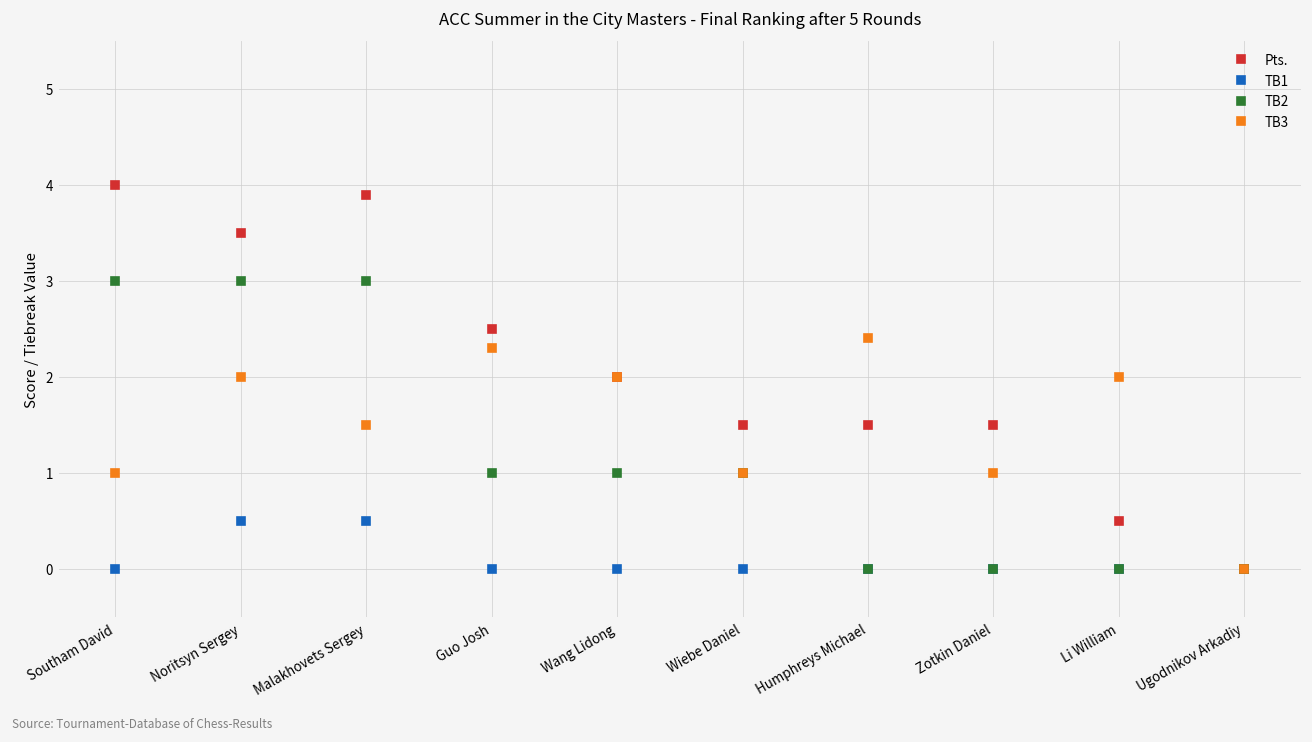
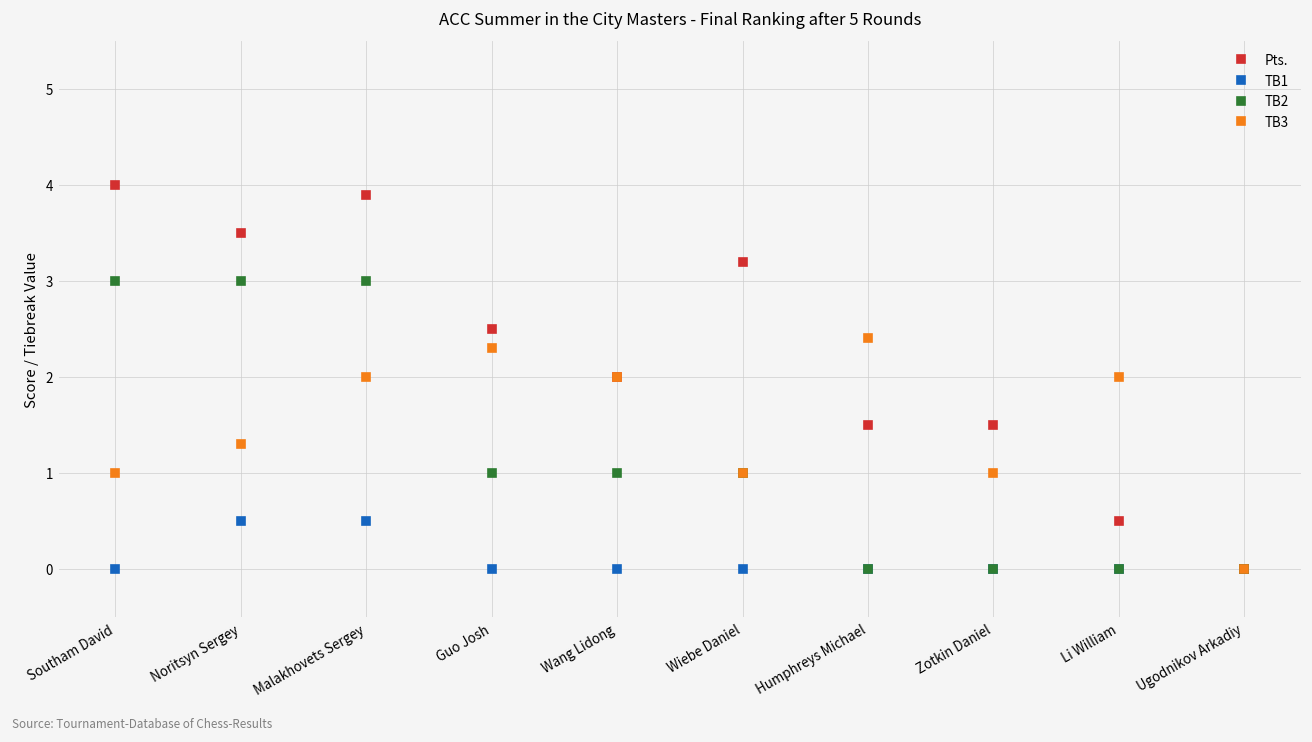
TB3, Noritsyn Sergey: 2.0 -> 1.3
TB3, Malakhovets Sergey: 1.5 -> 2.0
Pts., Wiebe Daniel: 1.5 -> 3.2
